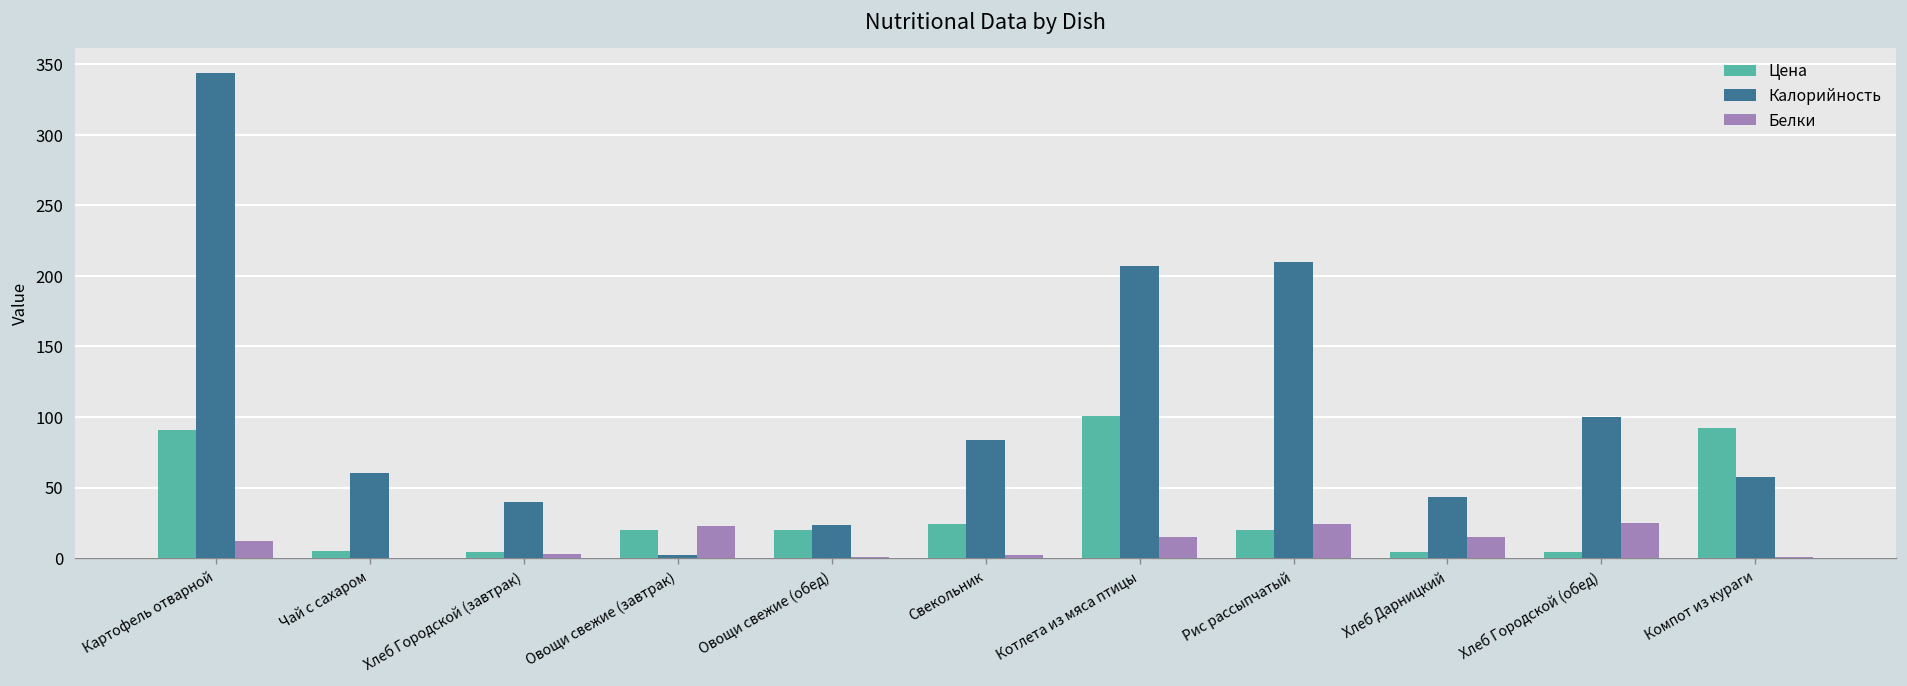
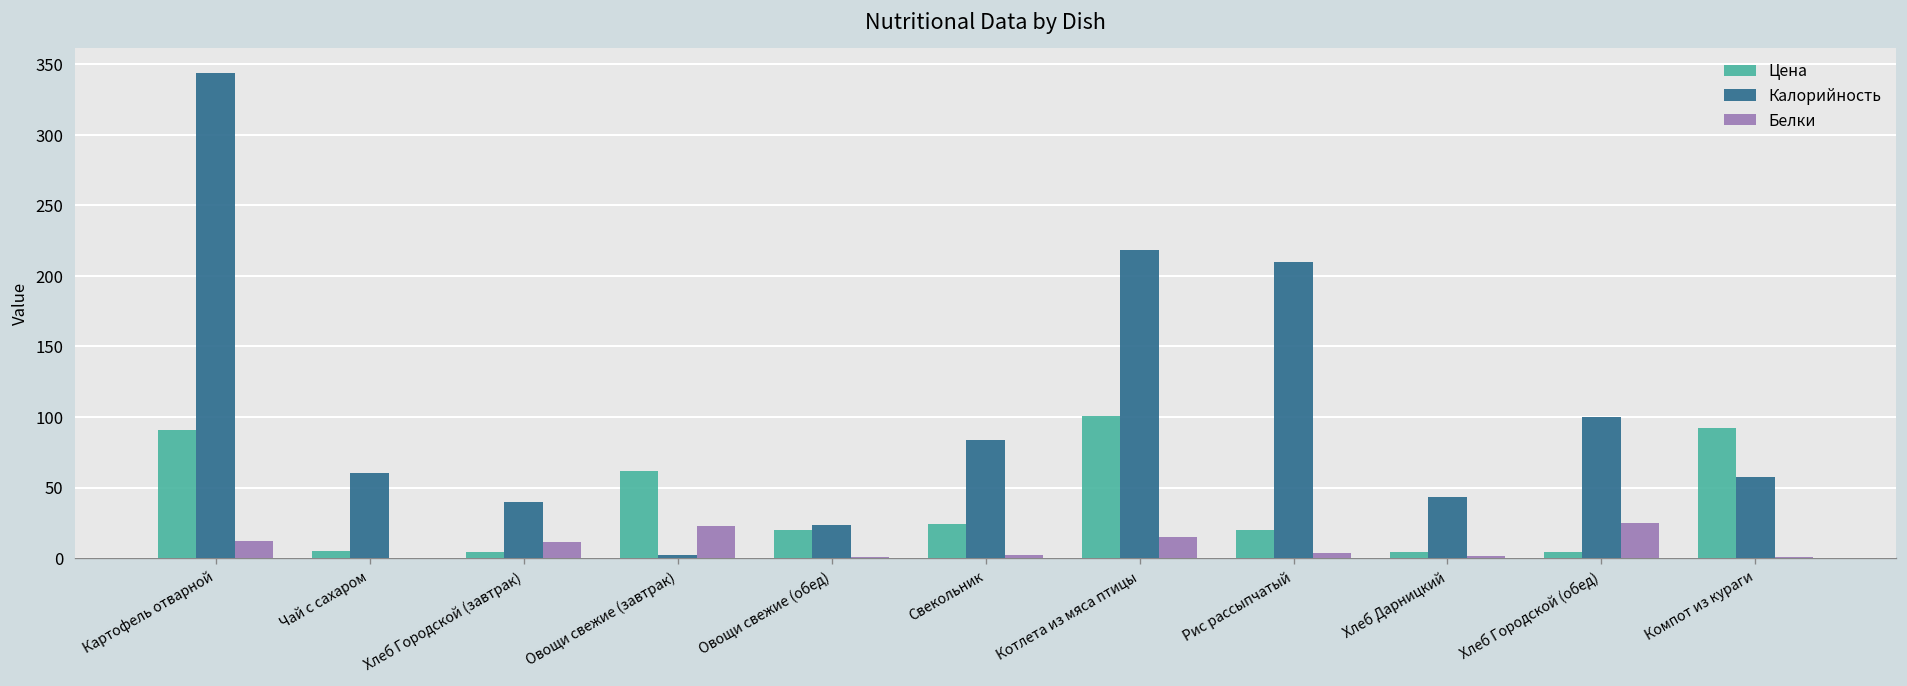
Белки, Хлеб Городской (завтрак): 3 -> 11
Цена, Овощи свежие (завтрак): 20 -> 62
Калорийность, Котлета из мяса птицы: 207 -> 218
Белки, Рис рассыпчатый: 24 -> 4
Белки, Хлеб Дарницкий: 15 -> 1
